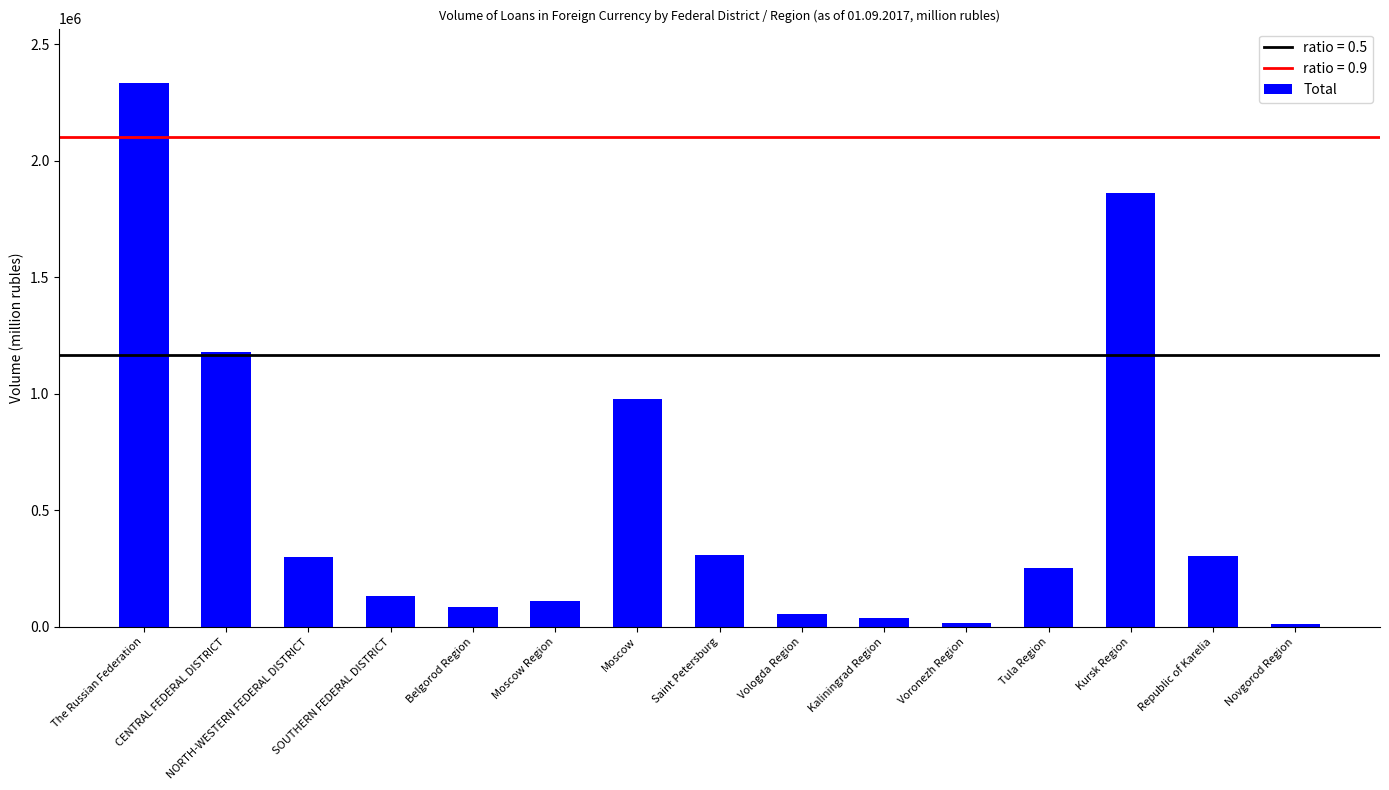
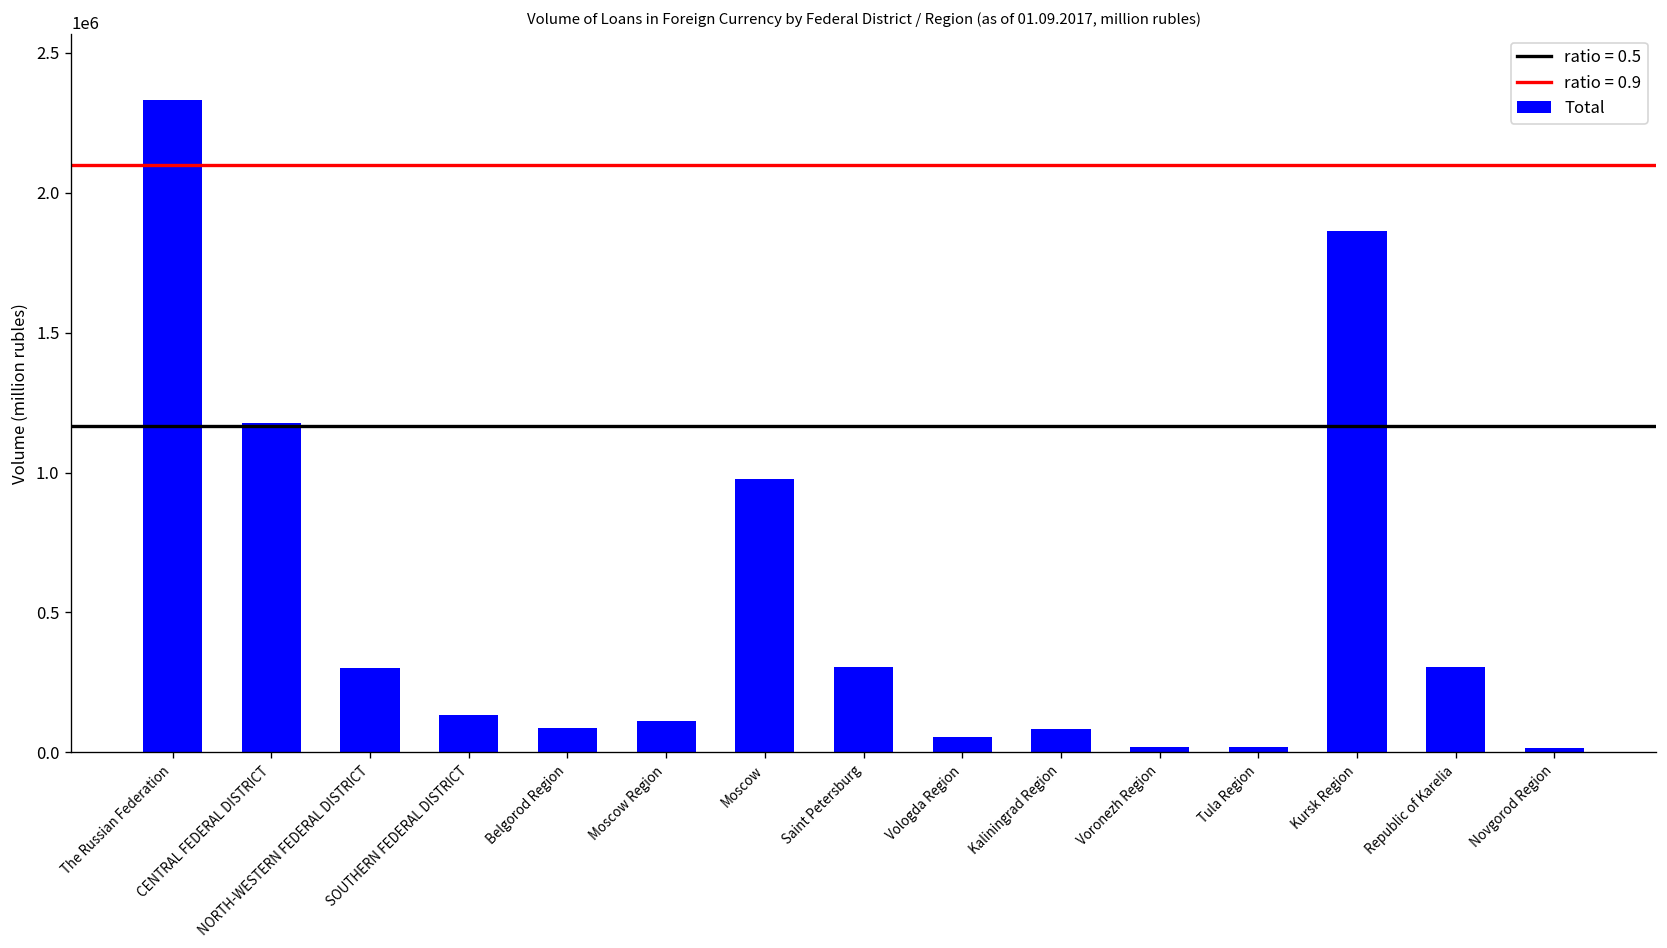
Kaliningrad Region: 40000 -> 80000
Tula Region: 250000 -> 20000
